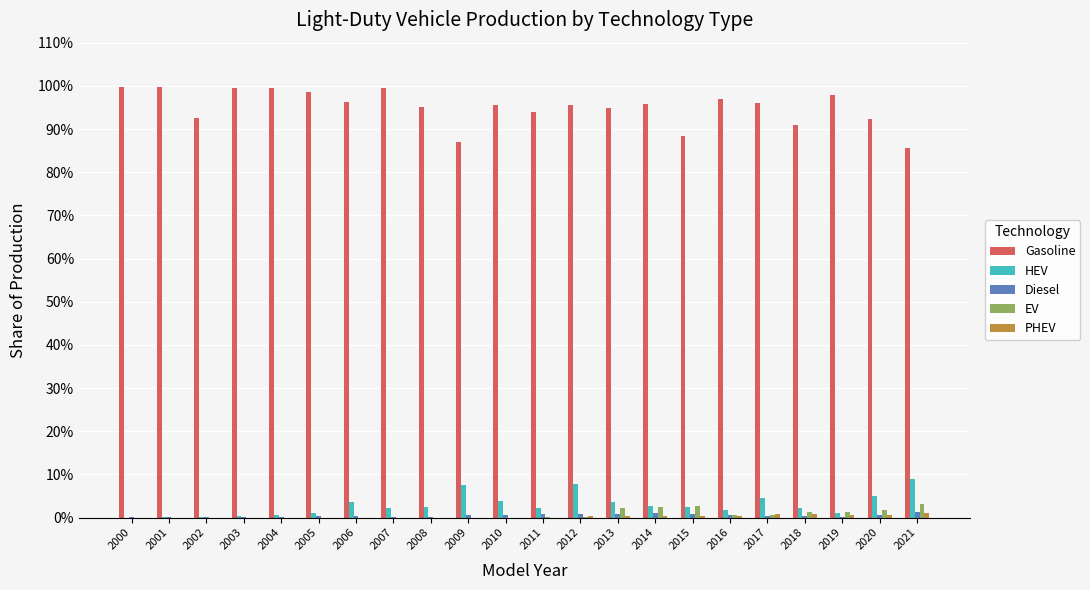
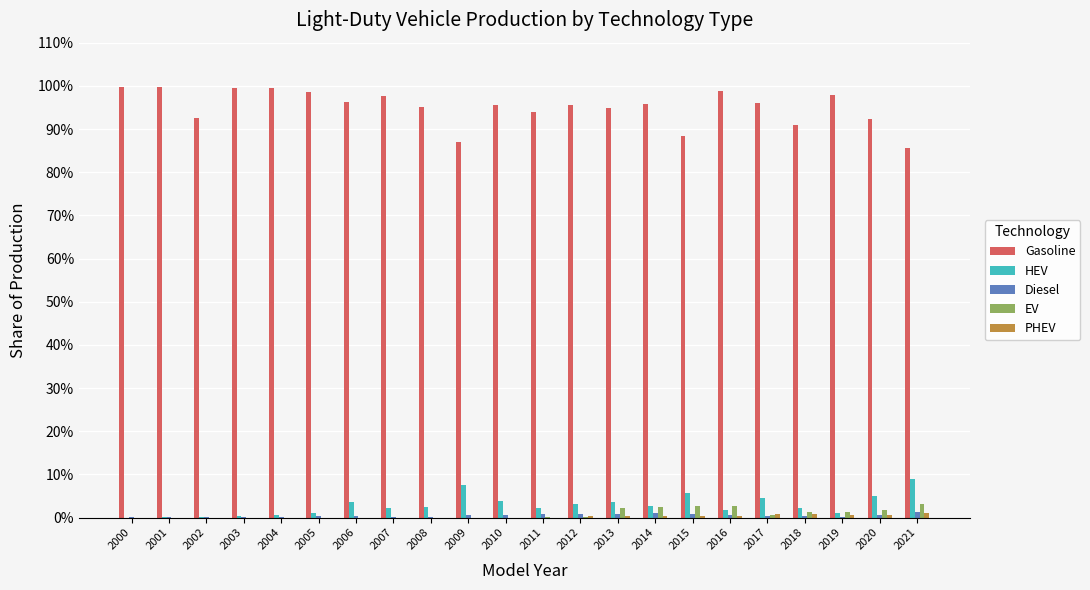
Gasoline, 2007: 100% -> 98%
HEV, 2012: 8% -> 3%
HEV, 2015: 2% -> 6%
Gasoline, 2016: 97% -> 99%
EV, 2016: 1% -> 3%
